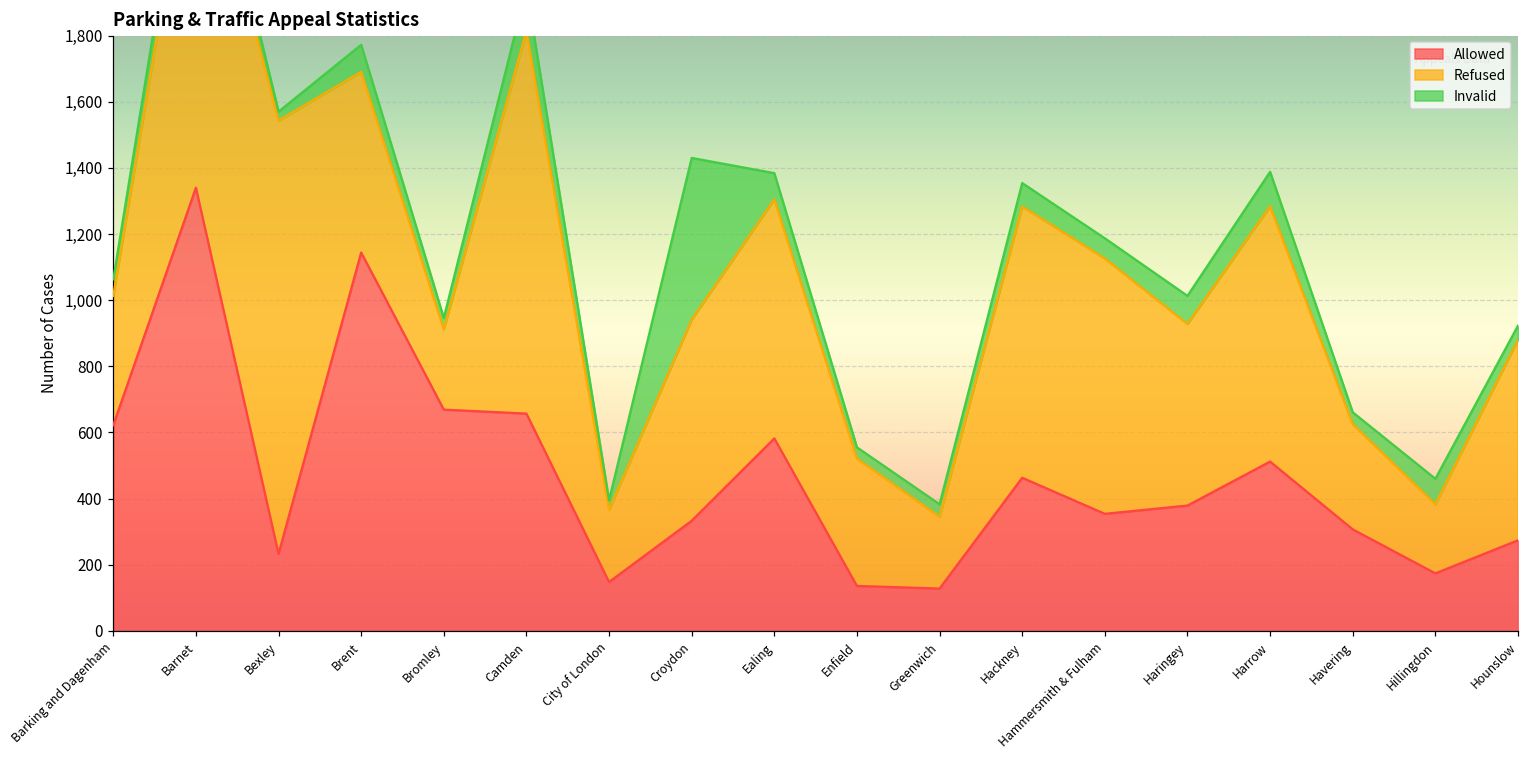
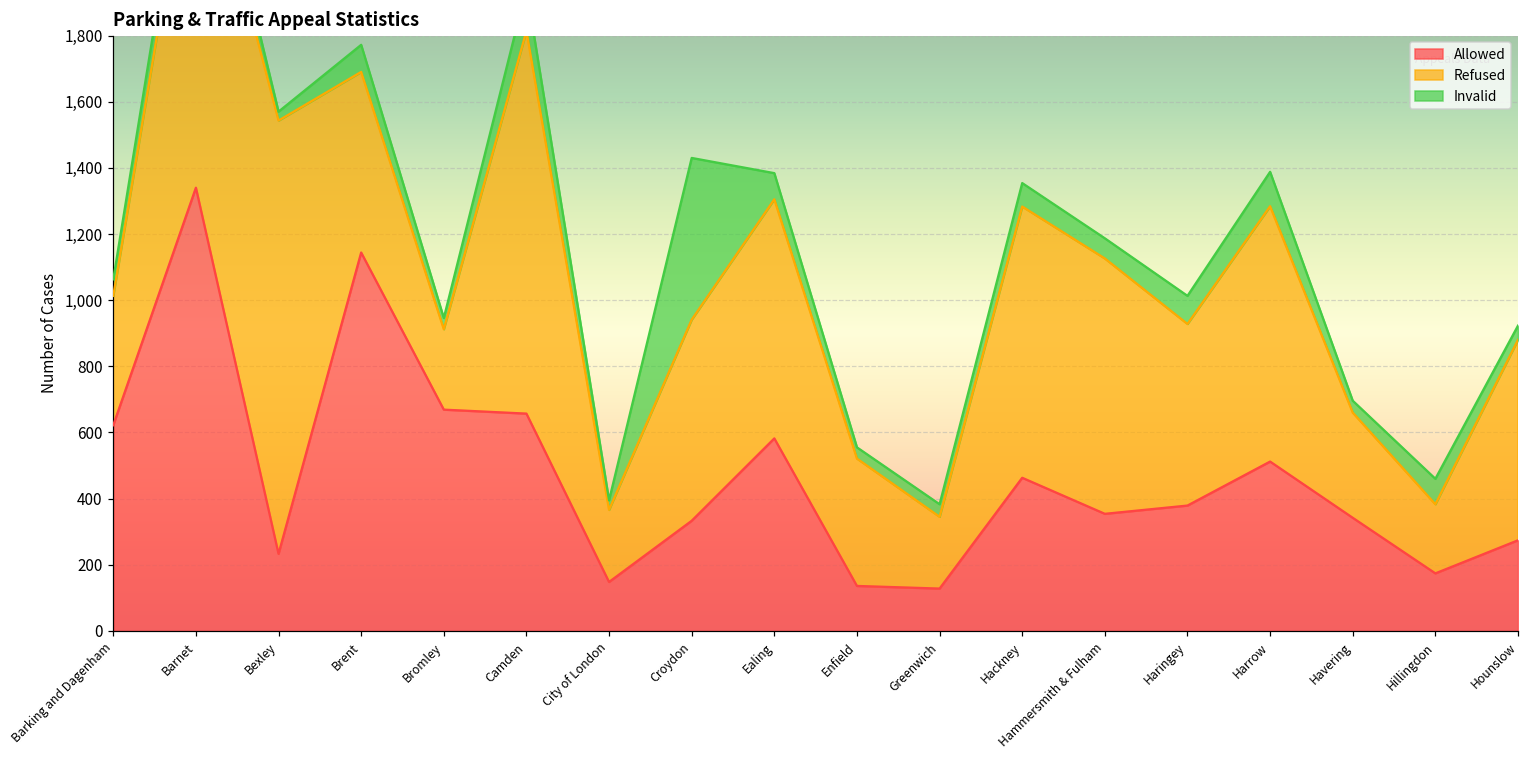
Allowed, Havering: 310 -> 340
